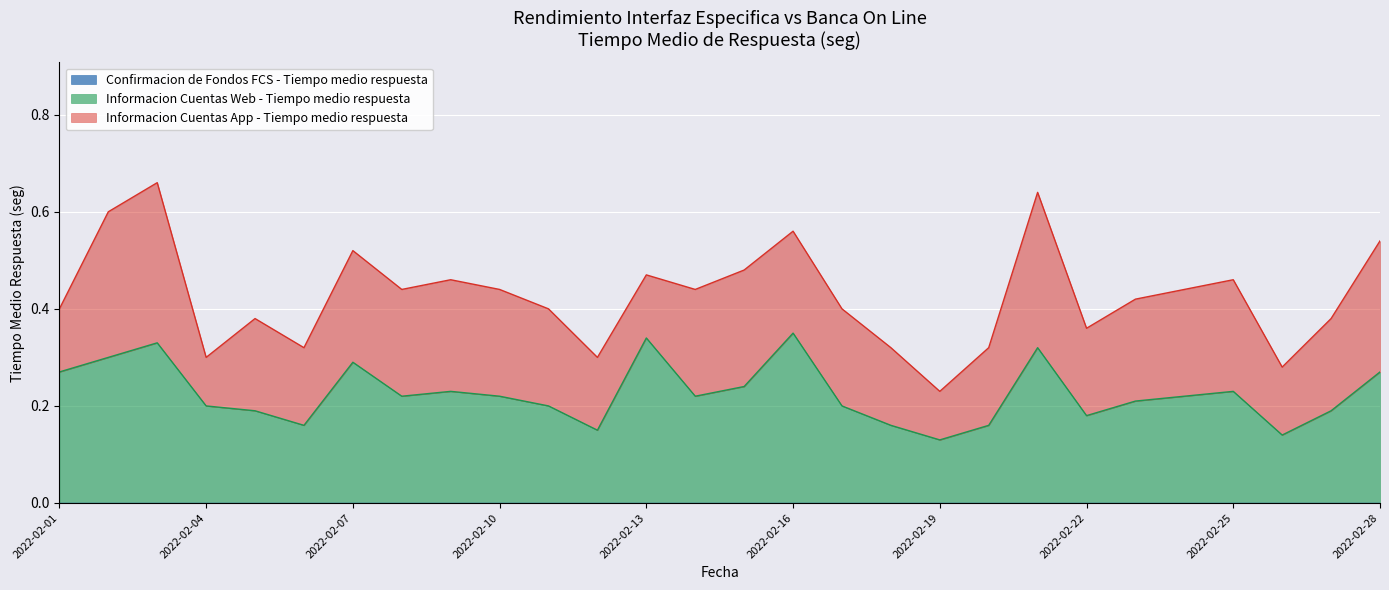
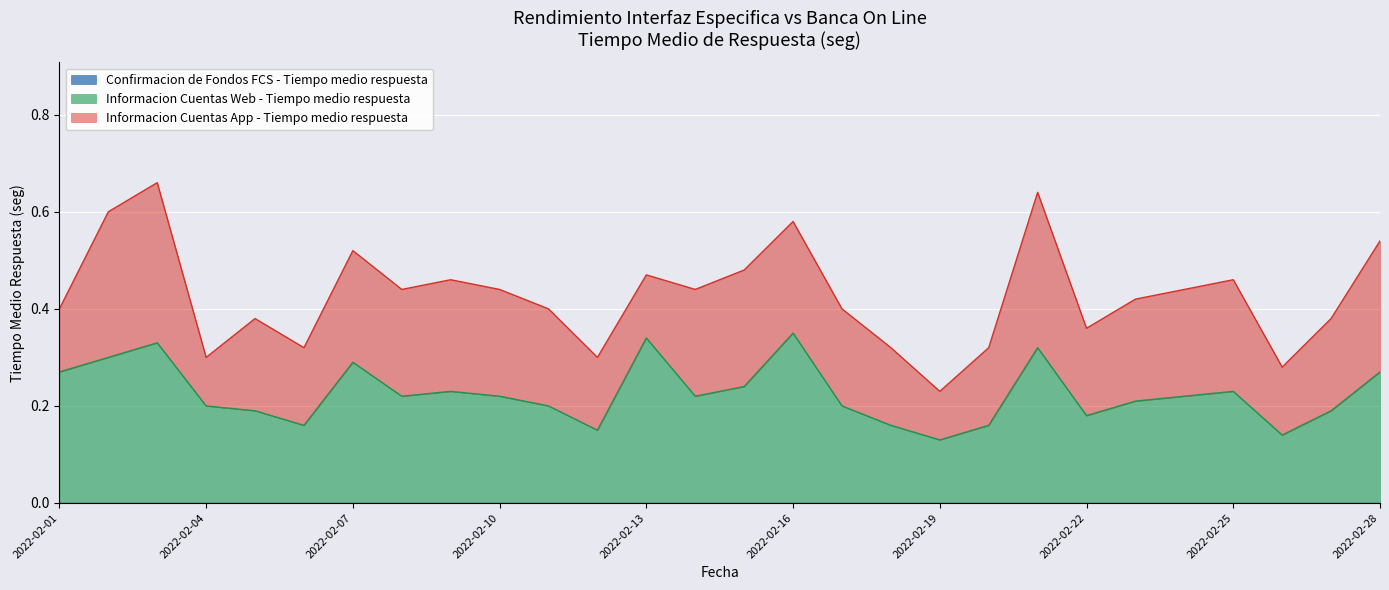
Informacion Cuentas App - Tiempo medio respuesta, 2022-02-16: 0.21 -> 0.23
